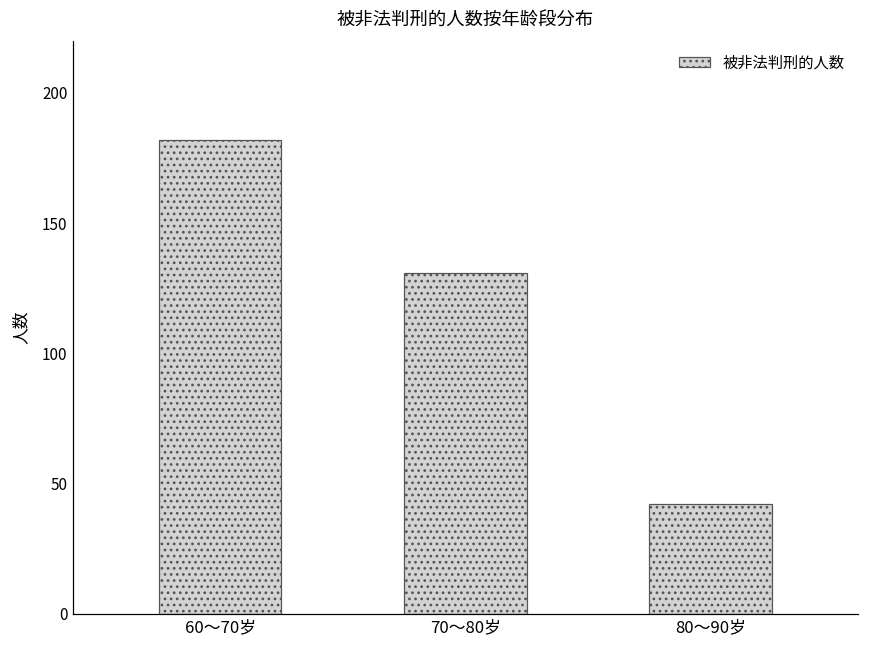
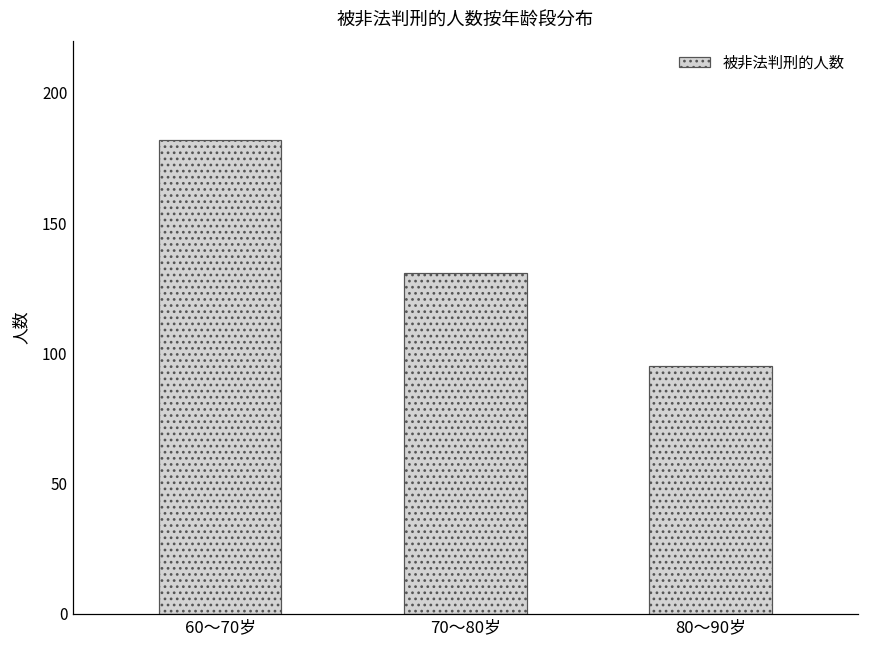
80～90岁: 42 -> 95
